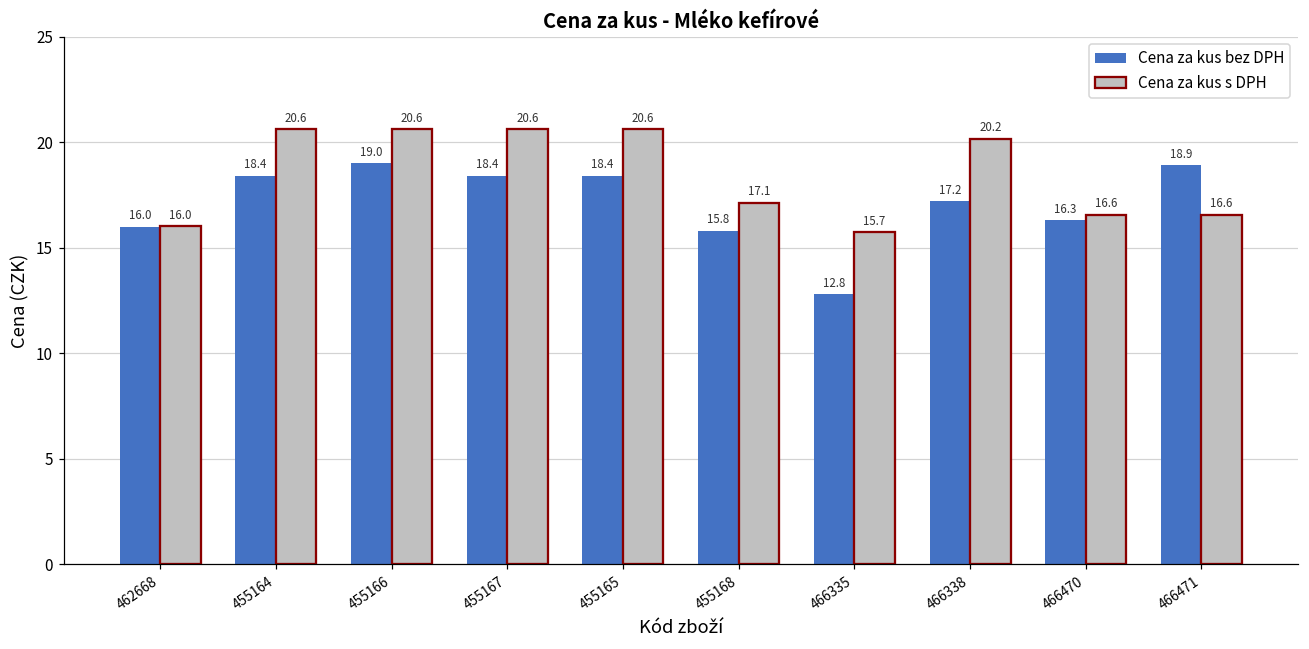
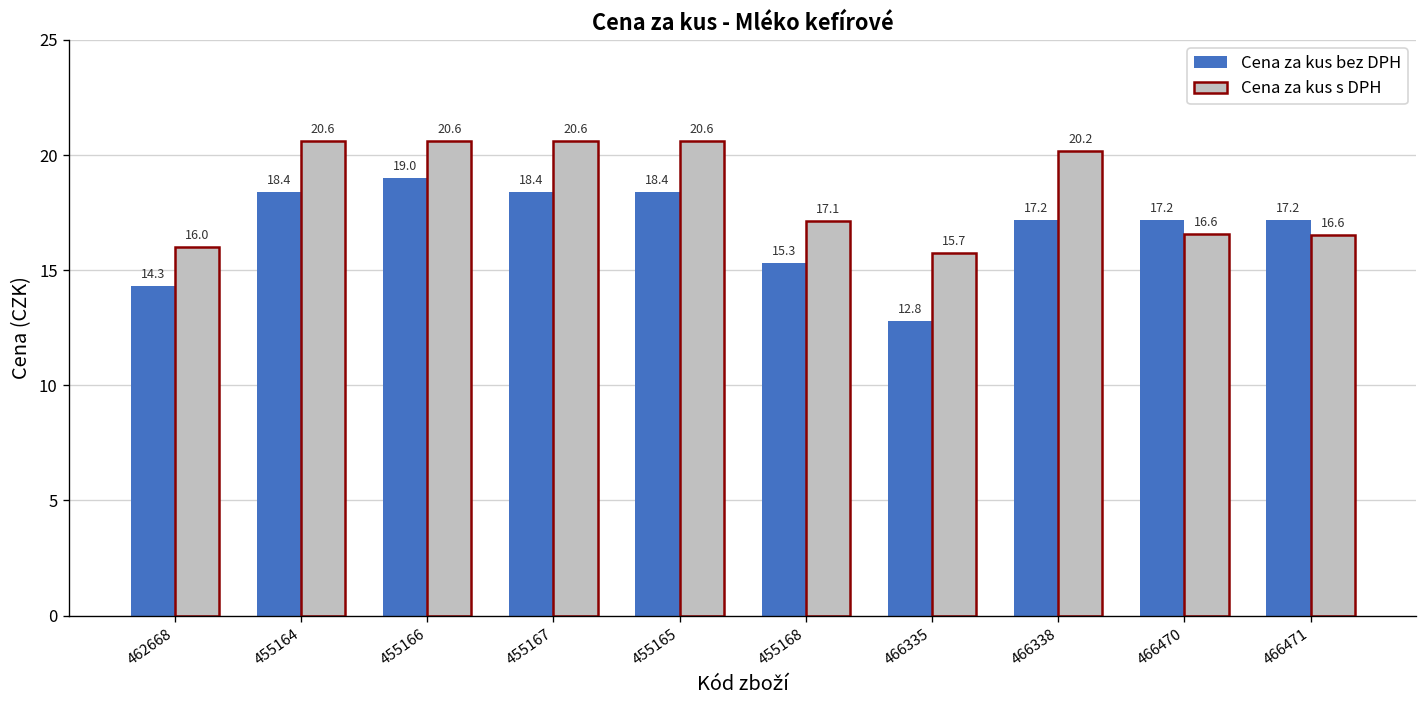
Cena za kus bez DPH, 462668: 16.0 -> 14.3
Cena za kus bez DPH, 455168: 15.8 -> 15.3
Cena za kus bez DPH, 466470: 16.3 -> 17.2
Cena za kus bez DPH, 466471: 18.9 -> 17.2
